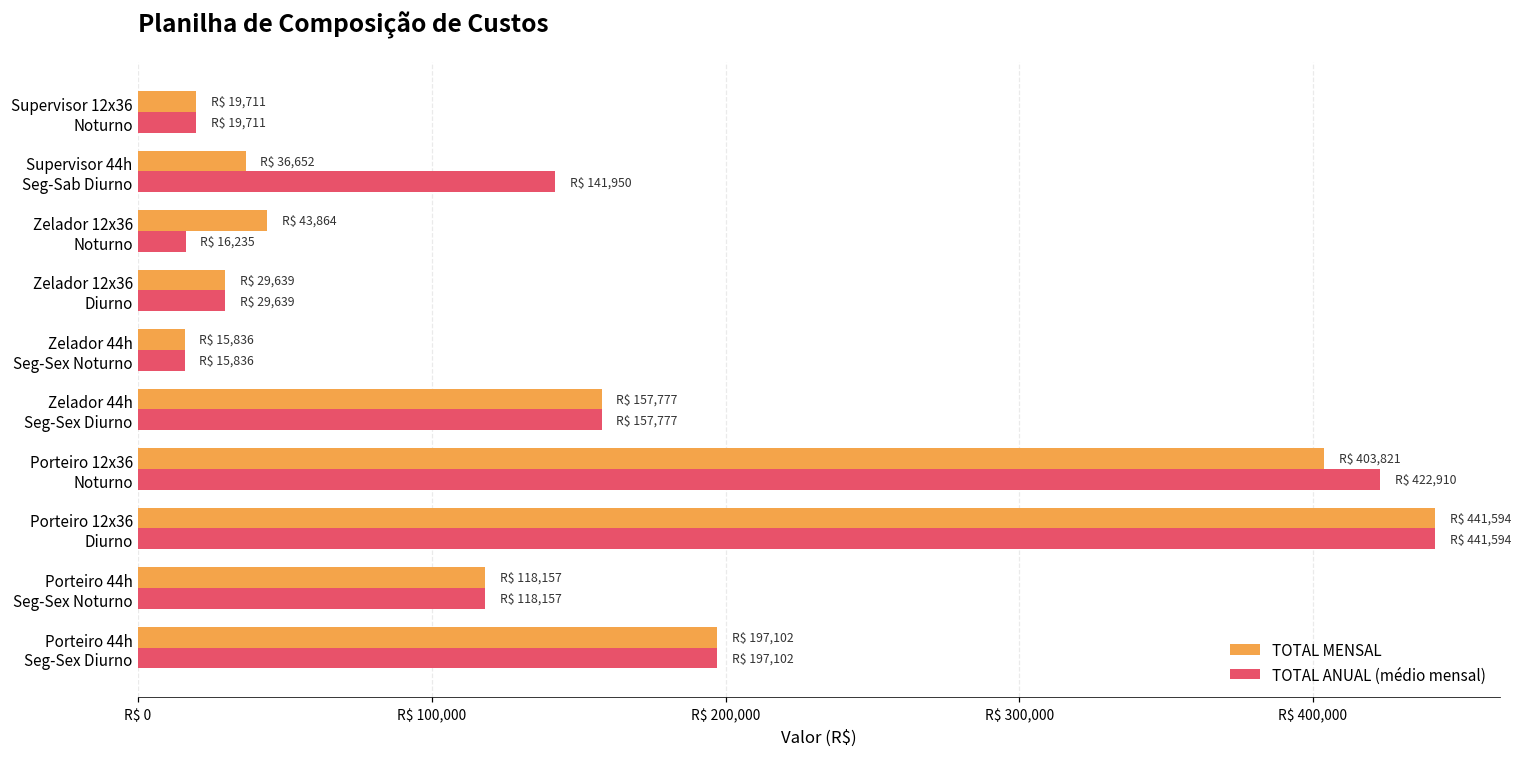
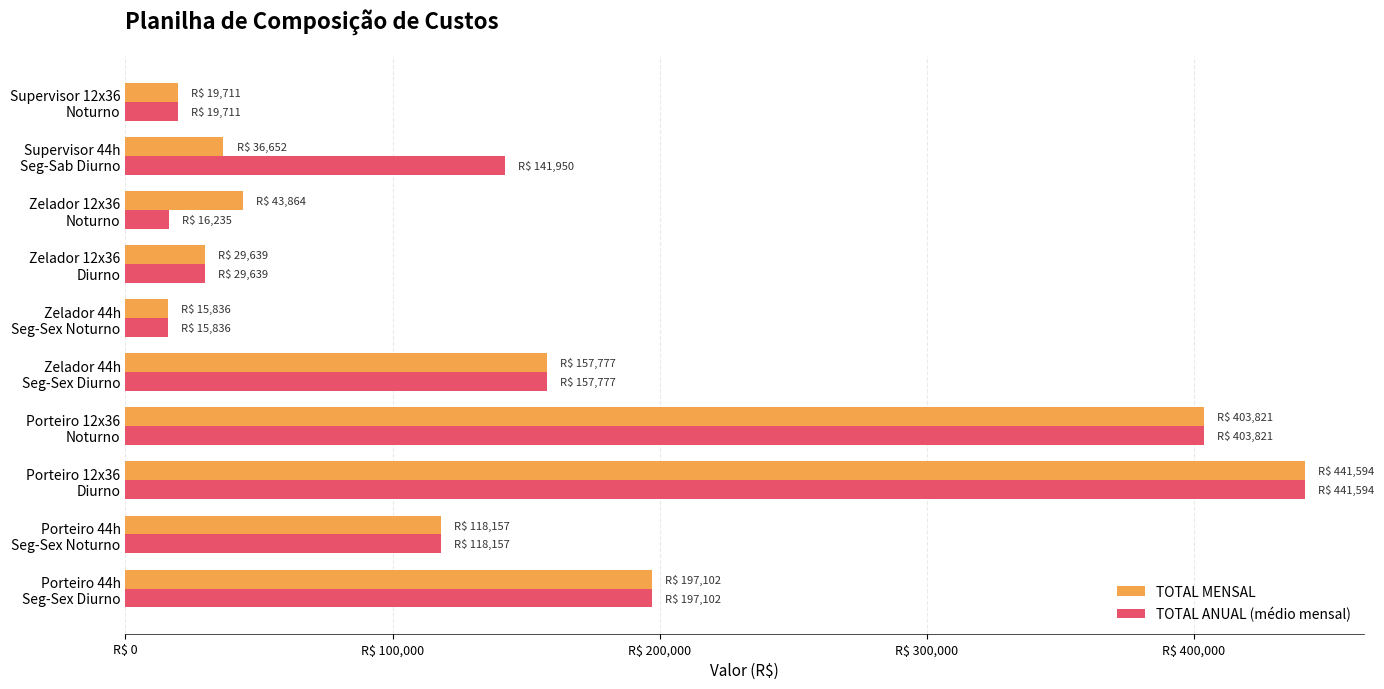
TOTAL ANUAL (médio mensal), Porteiro 12x36 Noturno: 422,910 -> 403,821
